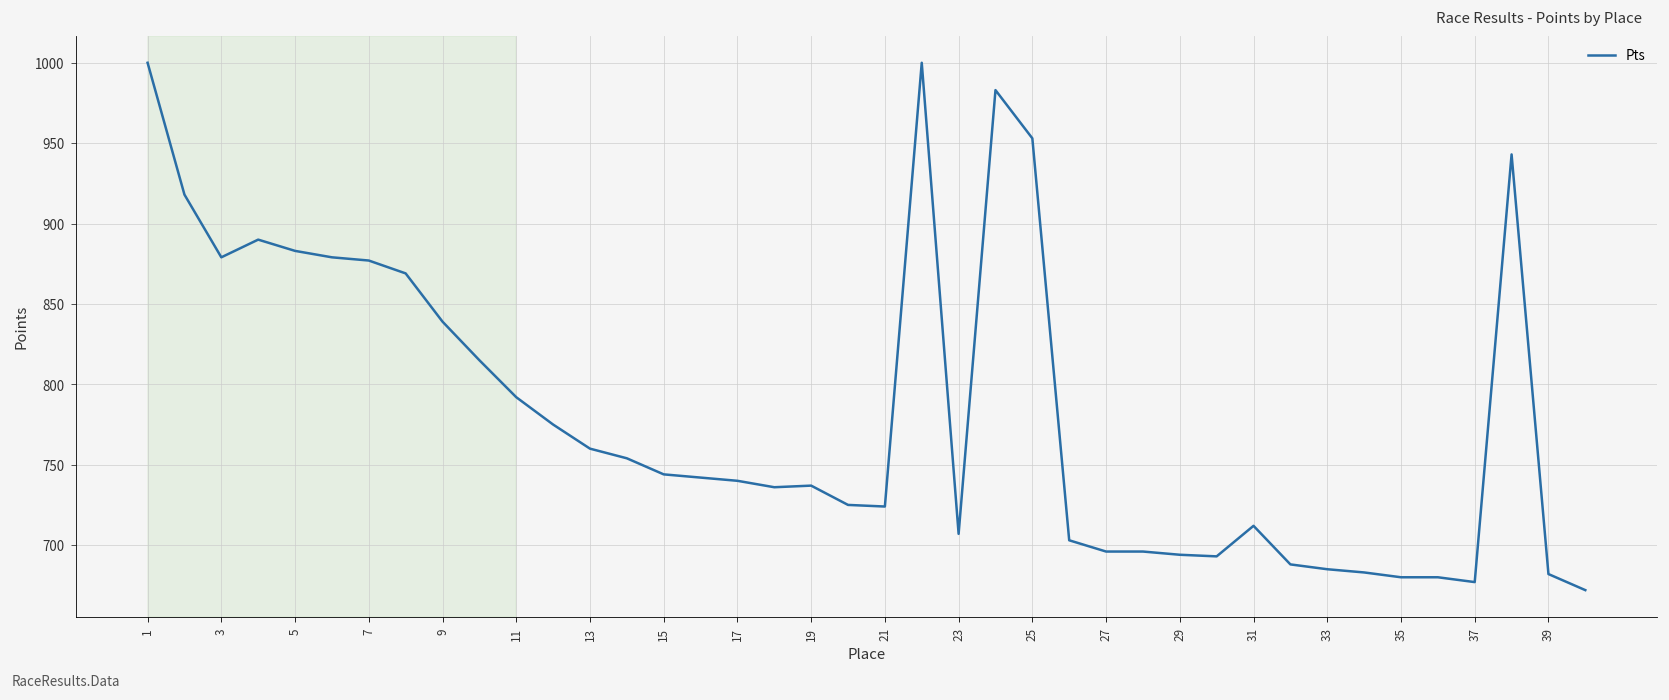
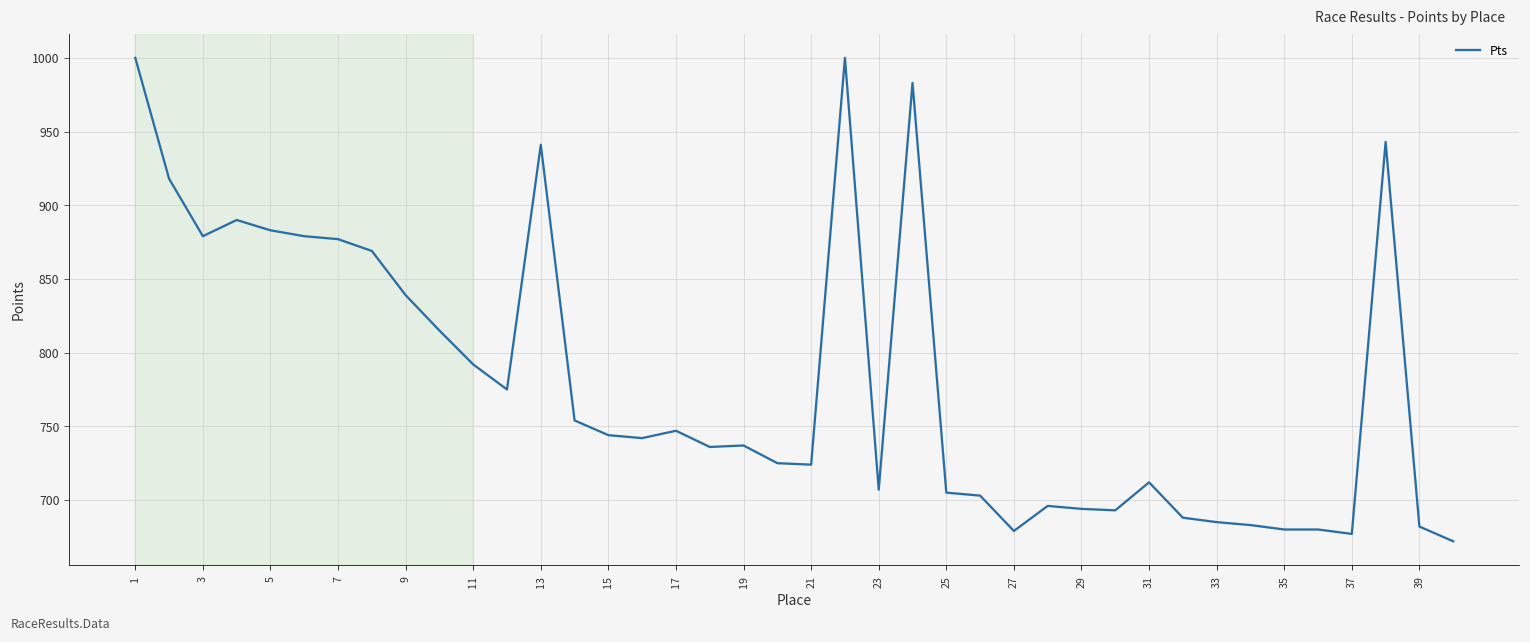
13: 760 -> 941
17: 740 -> 747
25: 953 -> 705
27: 696 -> 679
